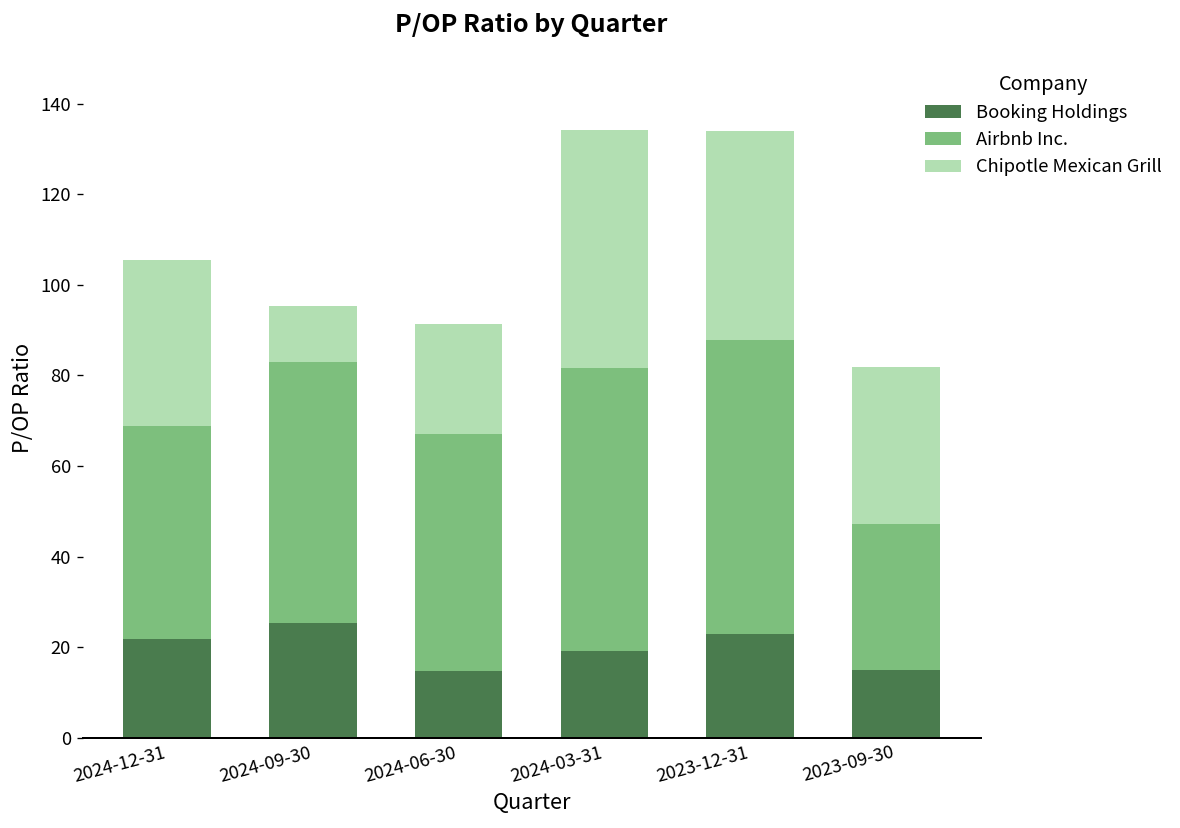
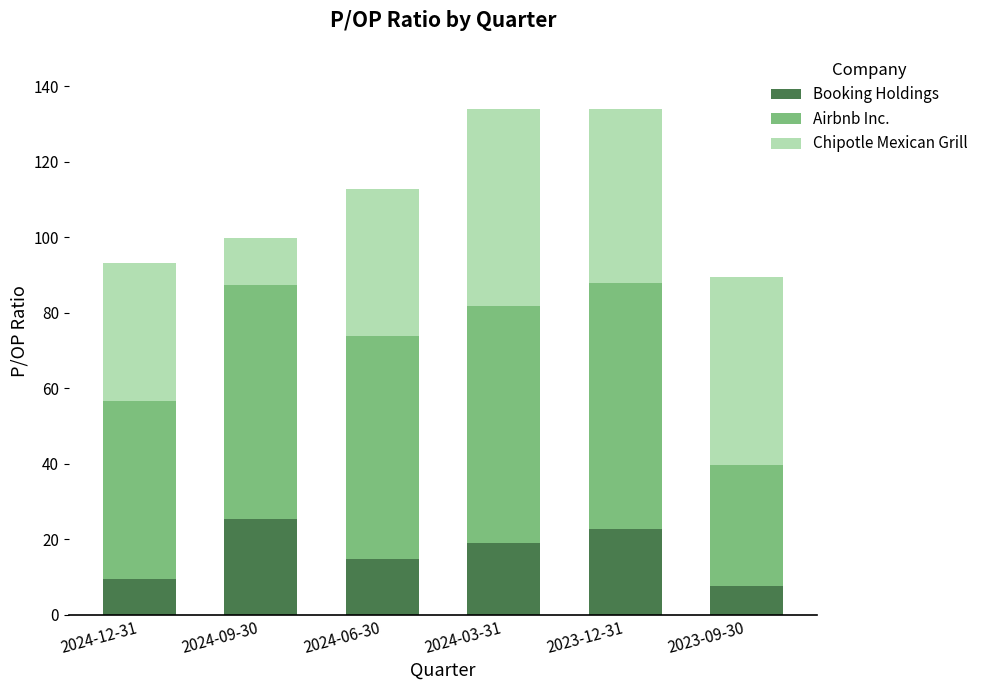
Booking Holdings, 2024-12-31: 22 -> 10
Airbnb Inc., 2024-09-30: 57 -> 62
Airbnb Inc., 2024-06-30: 52 -> 59
Chipotle Mexican Grill, 2024-06-30: 24 -> 39
Booking Holdings, 2023-09-30: 15 -> 8
Chipotle Mexican Grill, 2023-09-30: 35 -> 50
